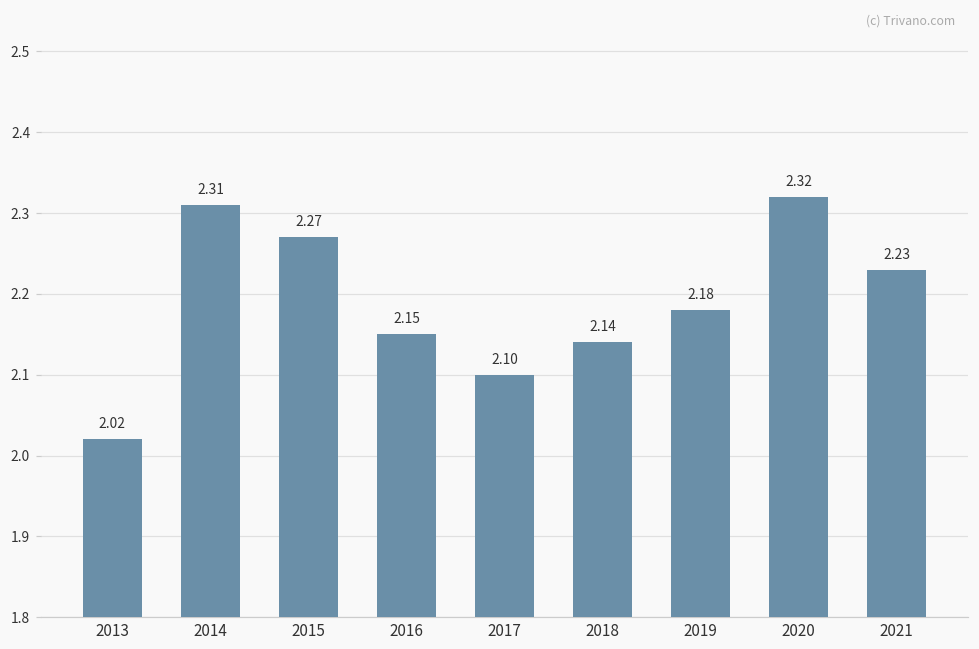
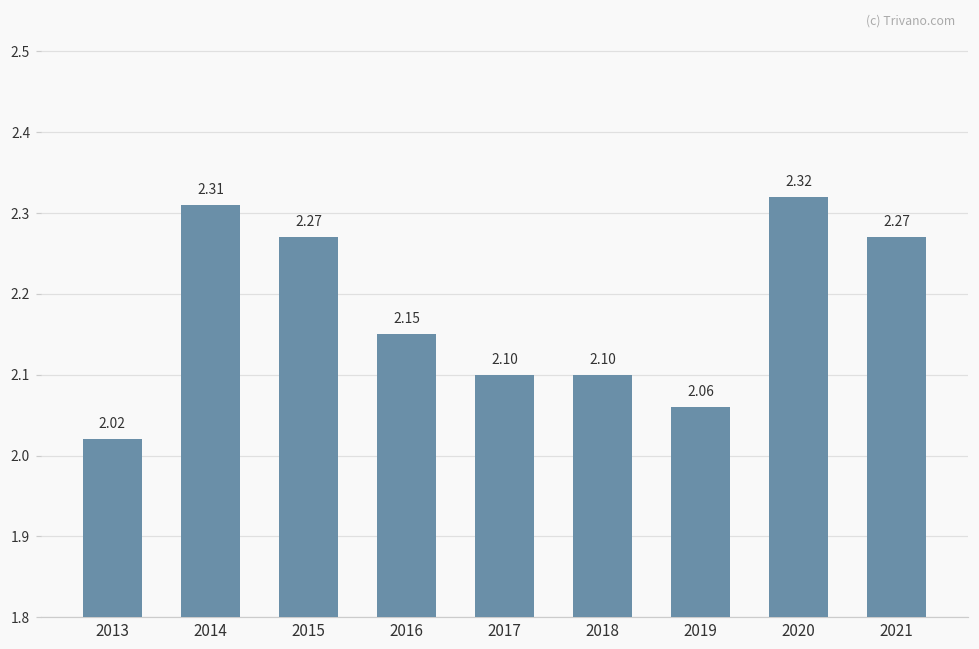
2018: 2.14 -> 2.10
2019: 2.18 -> 2.06
2021: 2.23 -> 2.27
